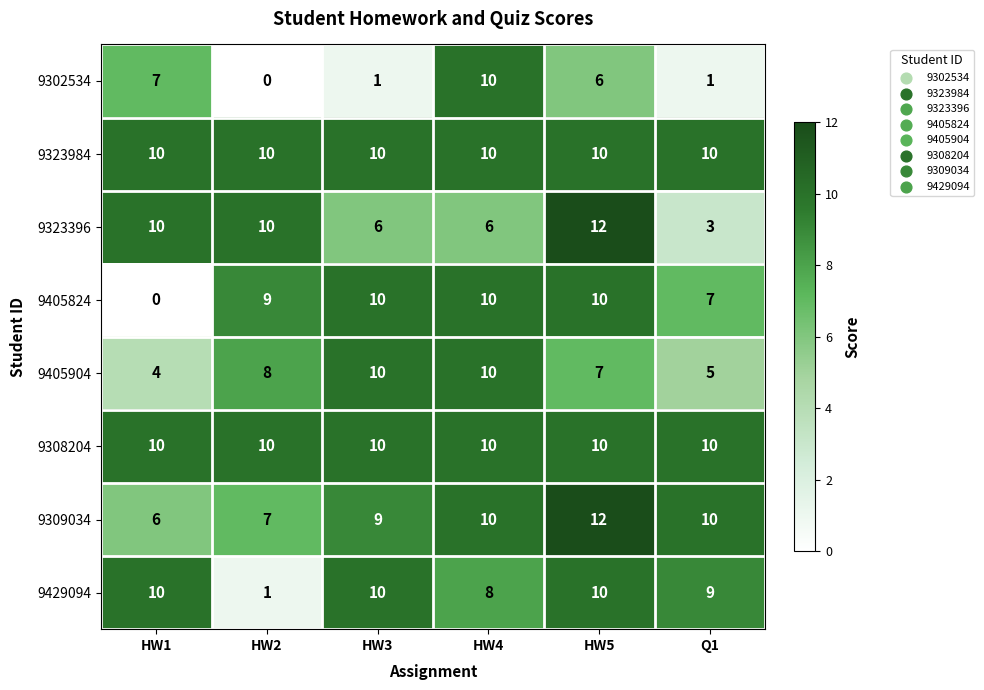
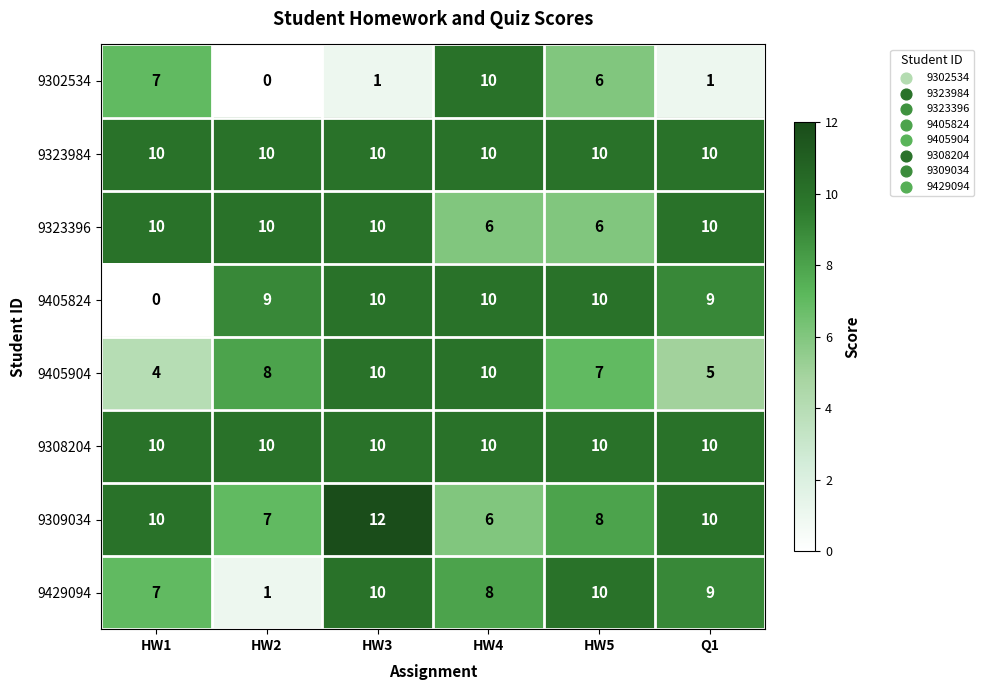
9323396, HW3: 6 -> 10
9323396, HW5: 12 -> 6
9323396, Q1: 3 -> 10
9405824, Q1: 7 -> 9
9309034, HW1: 6 -> 10
9309034, HW3: 9 -> 12
9309034, HW4: 10 -> 6
9309034, HW5: 12 -> 8
9429094, HW1: 10 -> 7
